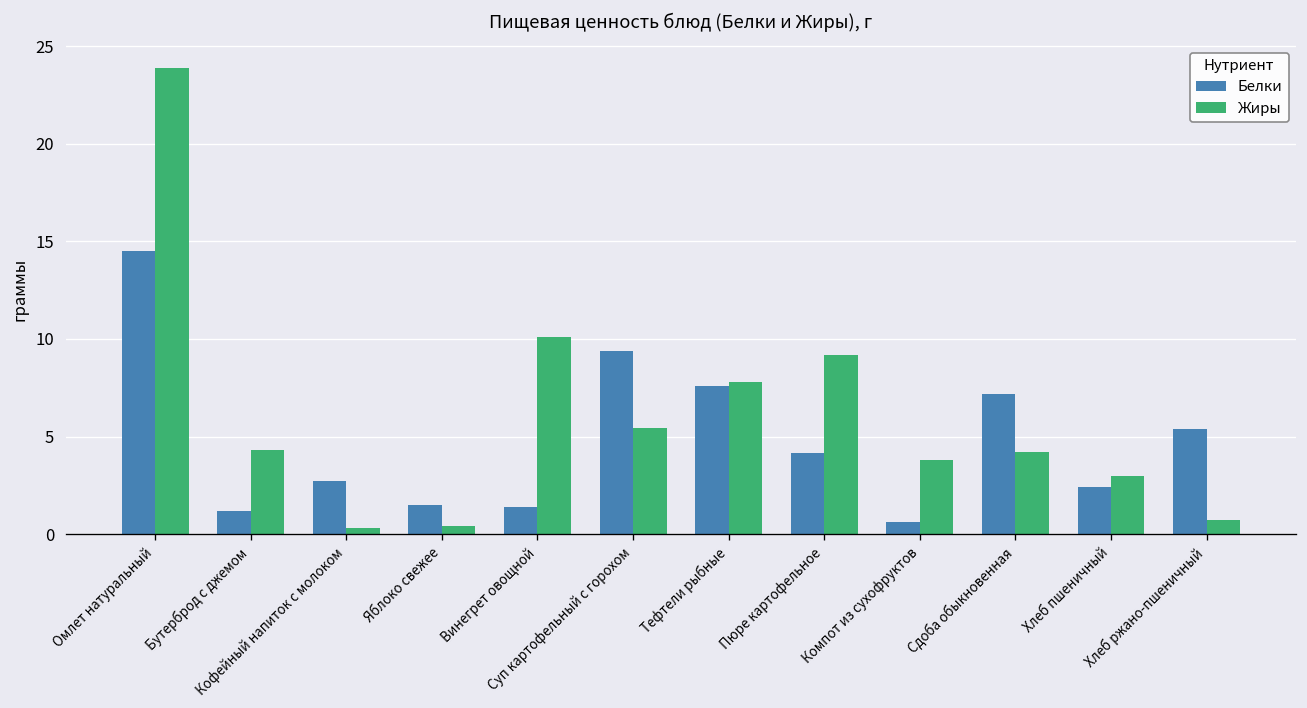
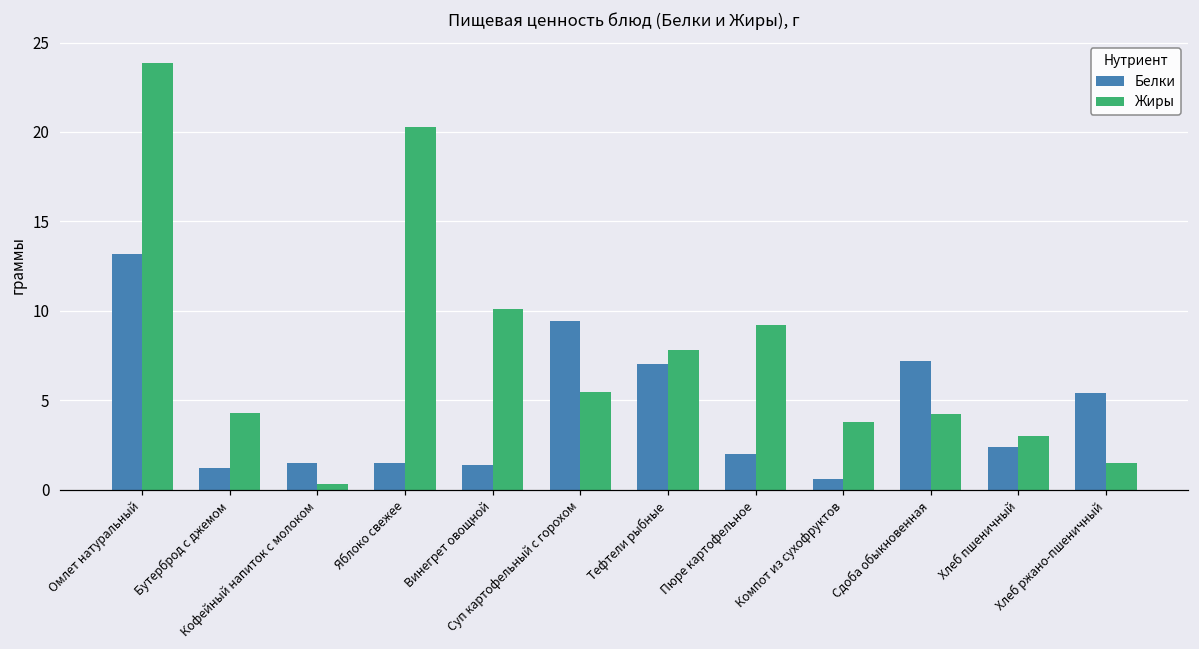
Белки, Омлет натуральный: 14.5 -> 13.2
Белки, Кофейный напиток с молоком: 2.7 -> 1.5
Жиры, Яблоко свежее: 0.4 -> 20.3
Белки, Тефтели рыбные: 7.6 -> 7.0
Белки, Пюре картофельное: 4.1 -> 2.0
Жиры, Хлеб ржано-пшеничный: 0.7 -> 1.5
